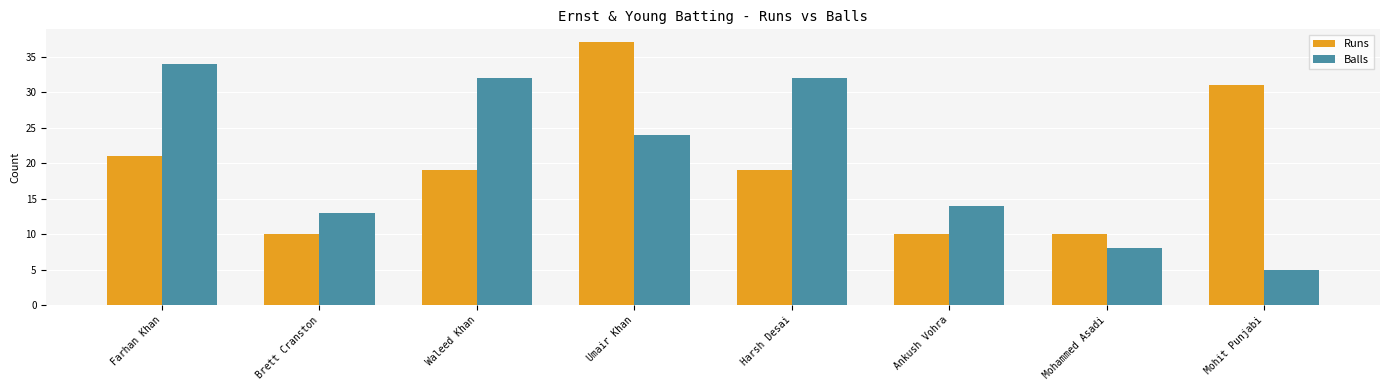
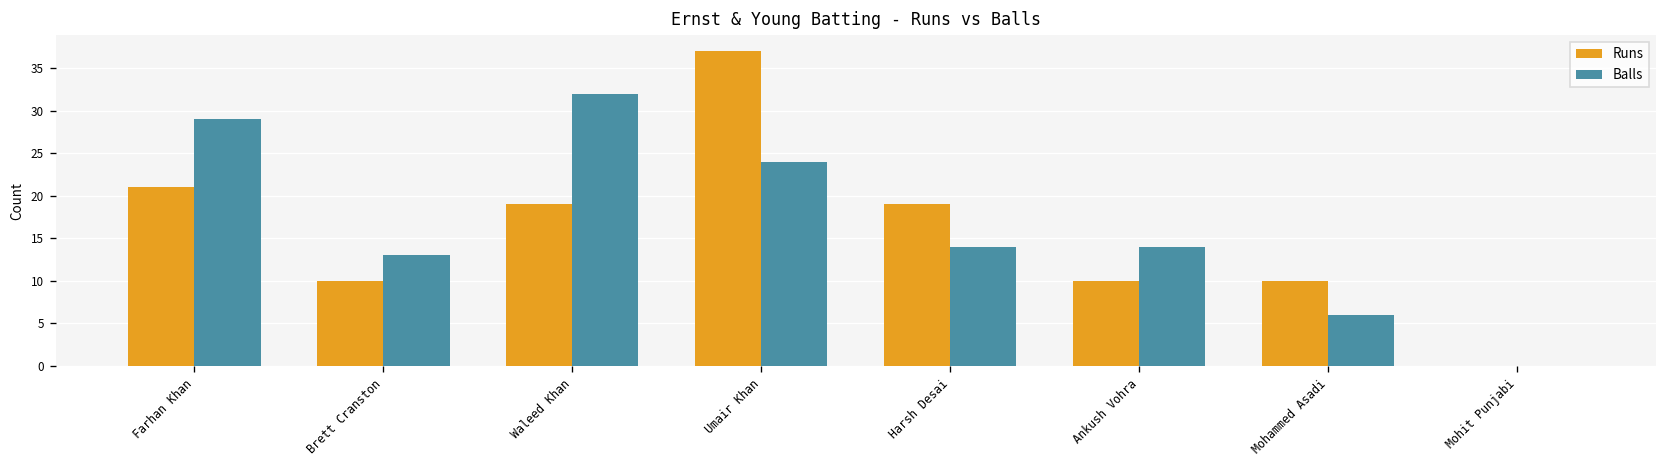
Balls, Farhan Khan: 34 -> 29
Balls, Harsh Desai: 32 -> 14
Balls, Mohammed Asadi: 8 -> 6
Runs, Mohit Punjabi: 31 -> 0
Balls, Mohit Punjabi: 5 -> 0
